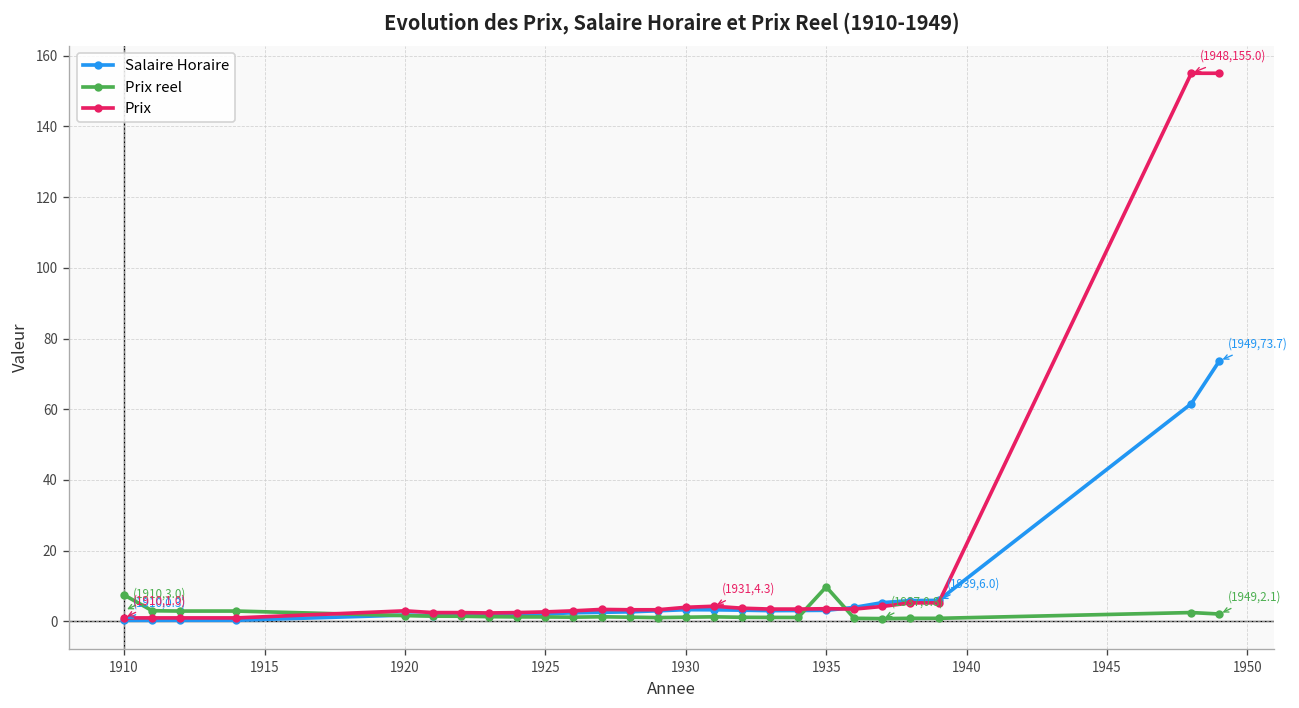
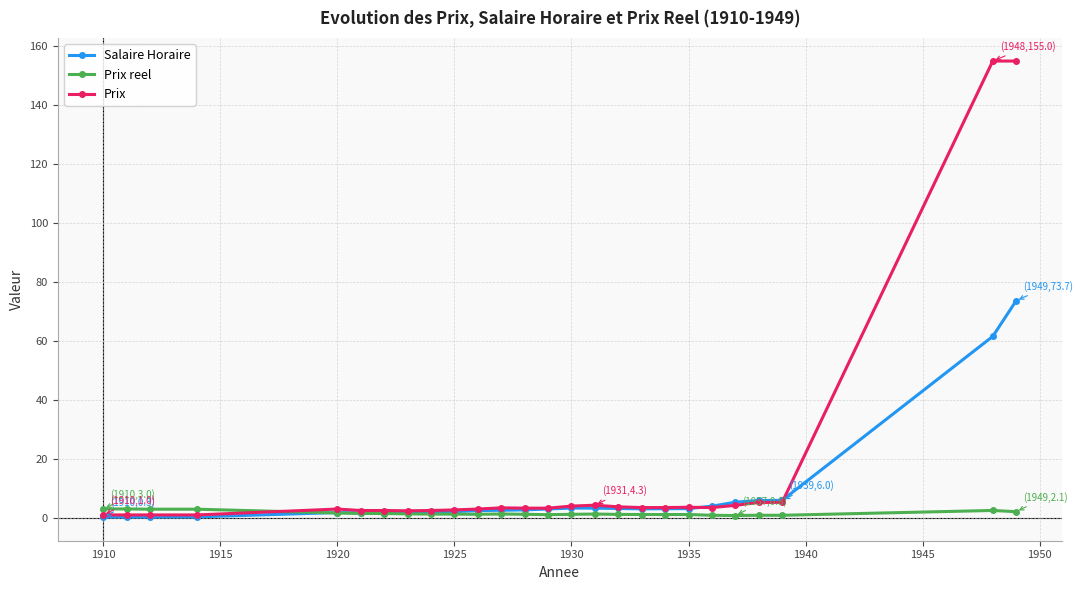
Prix reel, 1910: 7 -> 3
Prix reel, 1935: 10 -> 1
